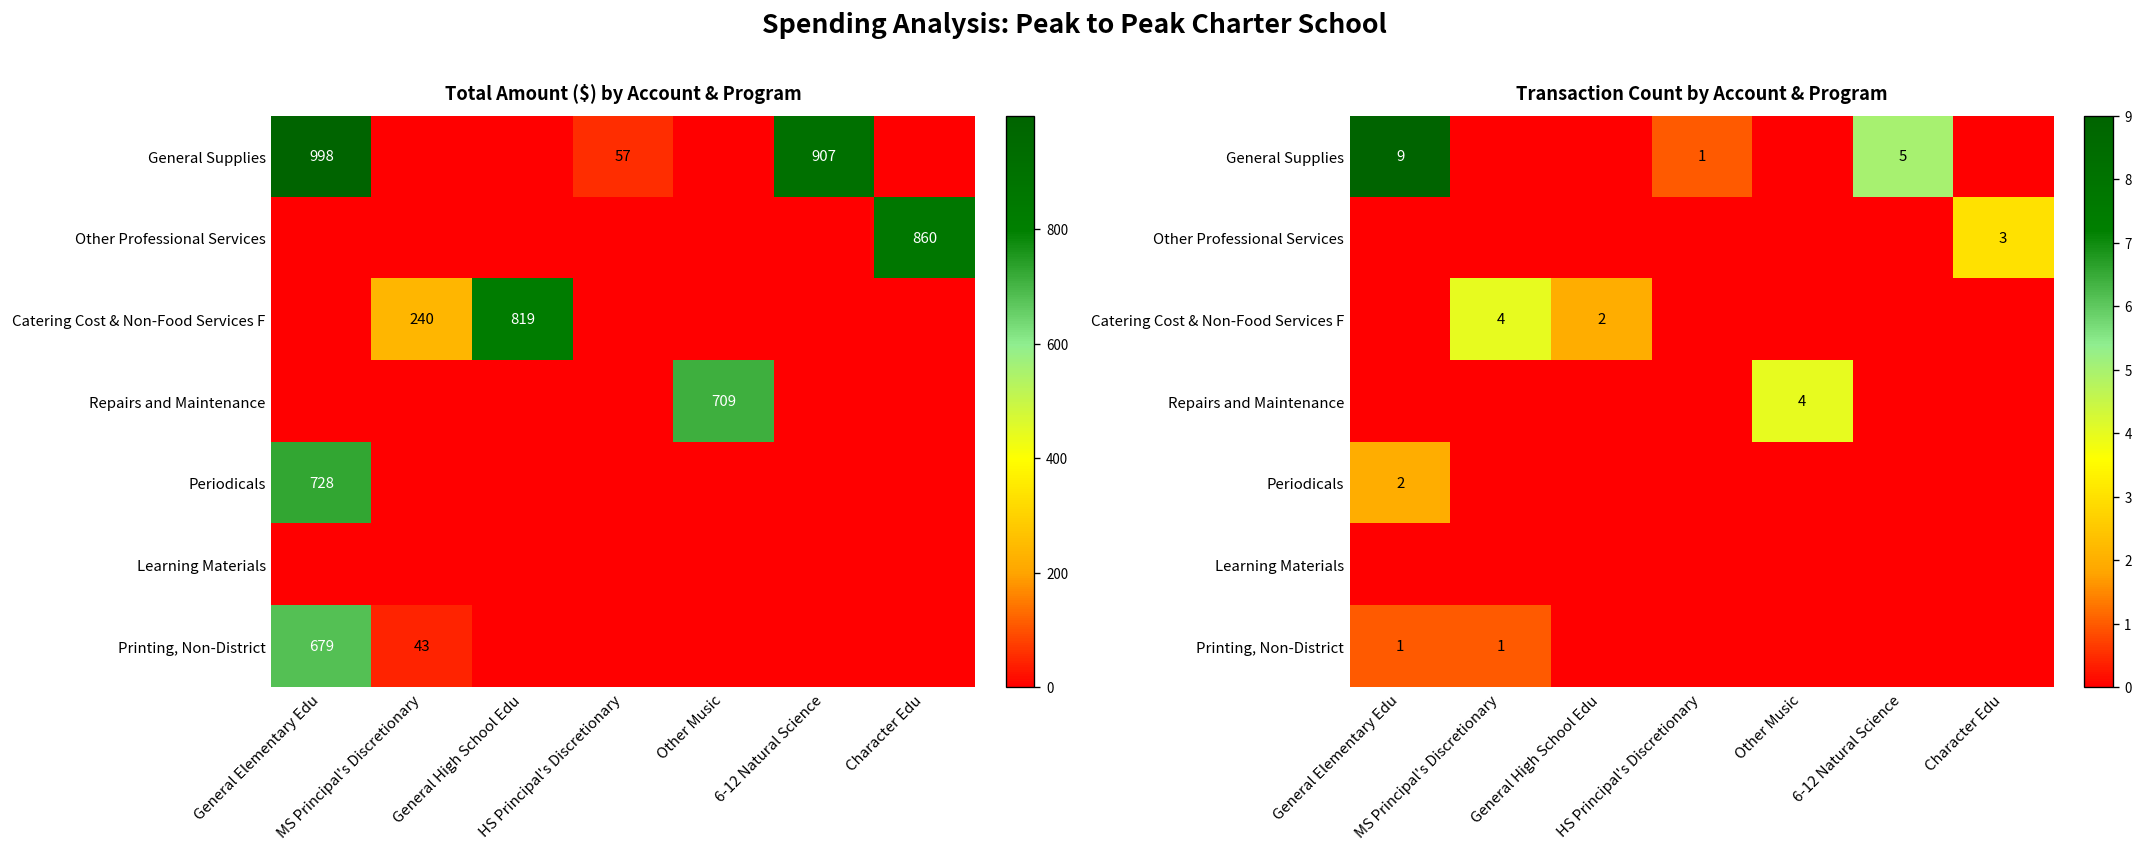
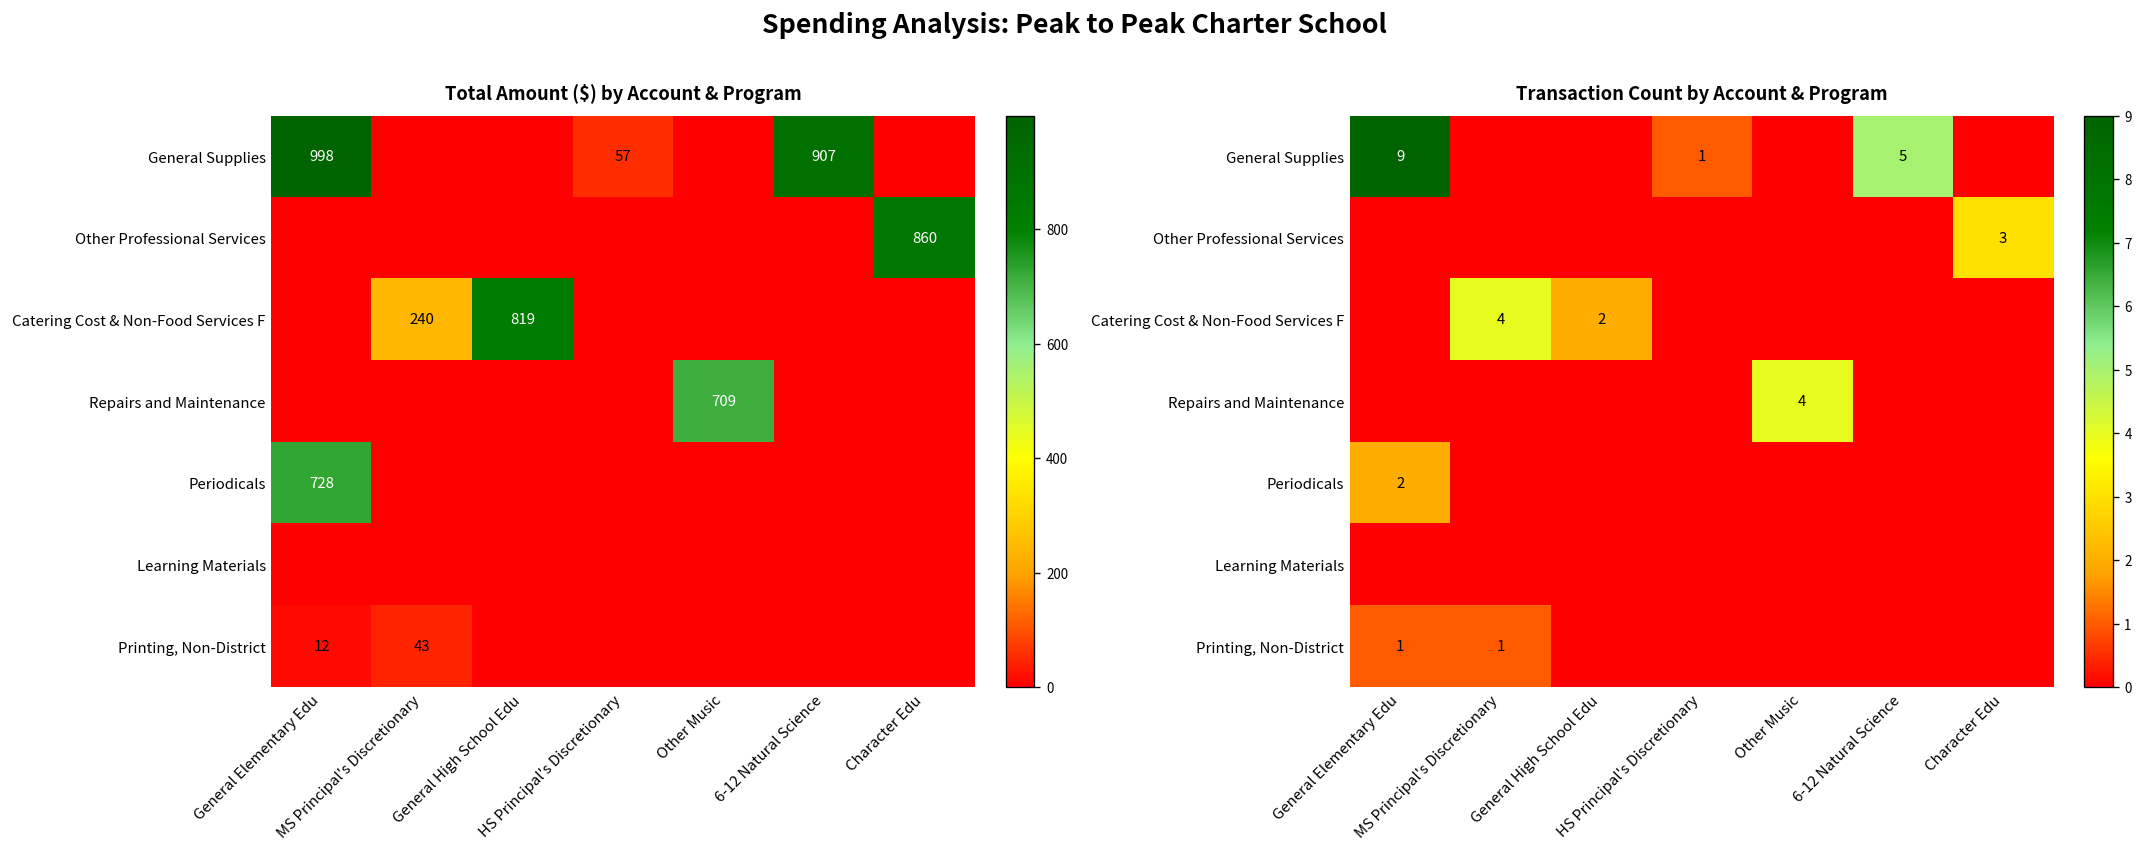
Total Amount ($) by Account & Program, Printing, Non-District, General Elementary Edu: 679 -> 12
